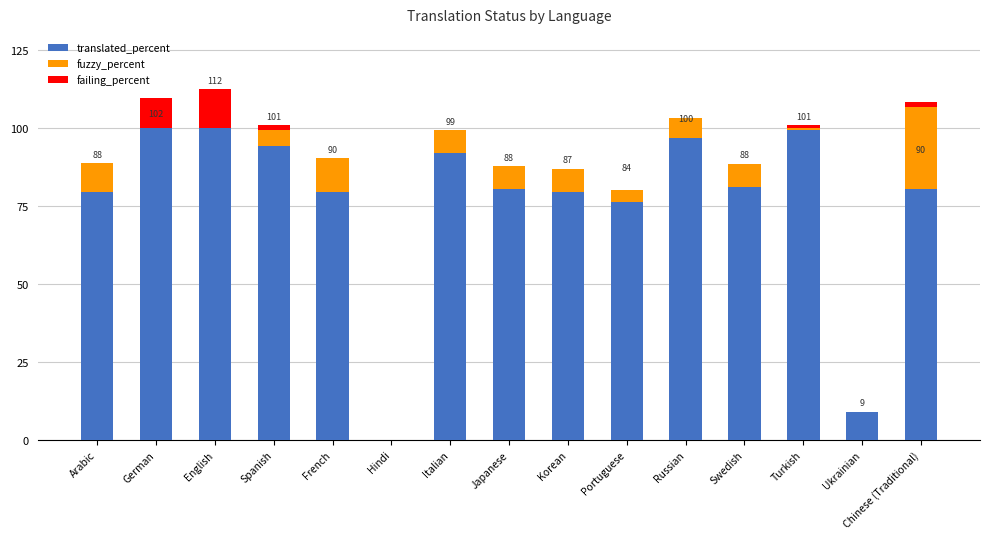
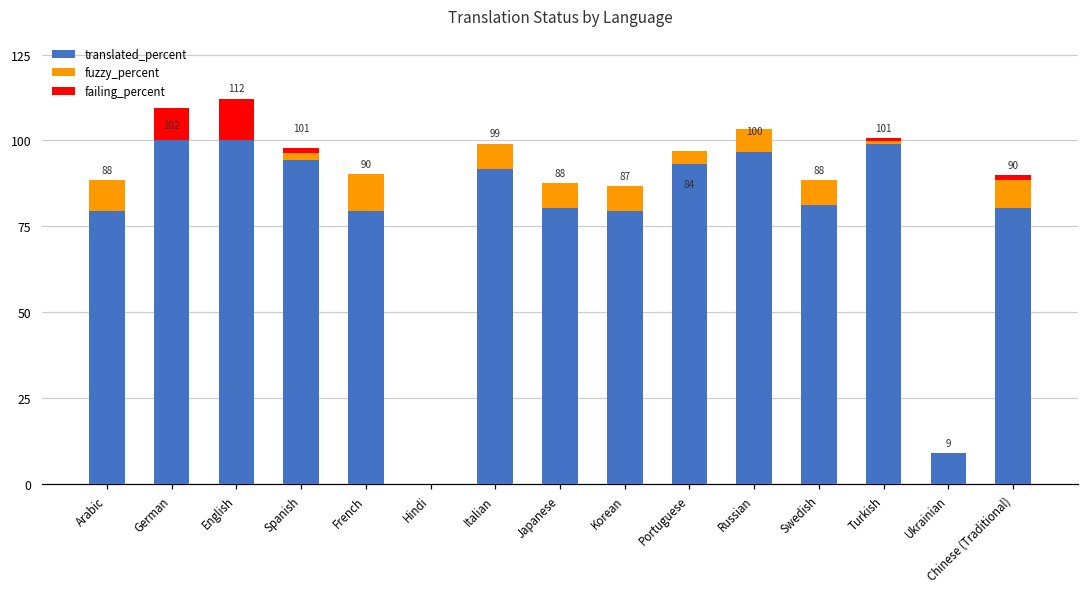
fuzzy_percent, Spanish: 5 -> 2
translated_percent, Portuguese: 76 -> 93
fuzzy_percent, Chinese (Traditional): 26 -> 8
